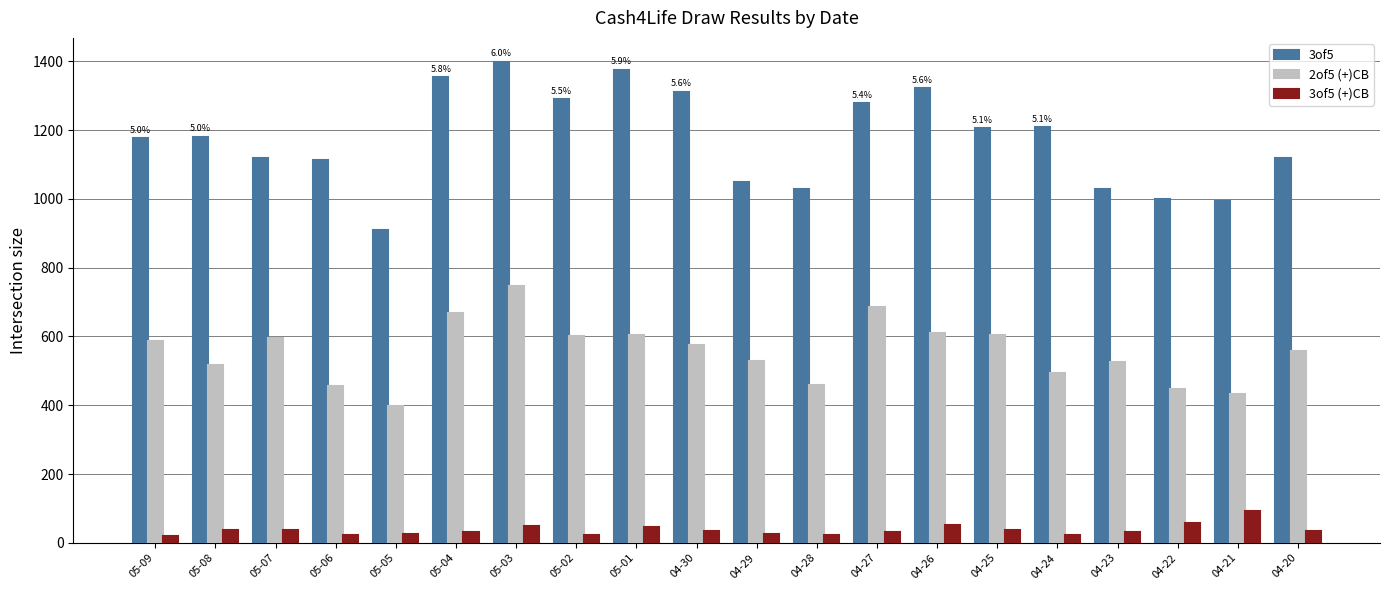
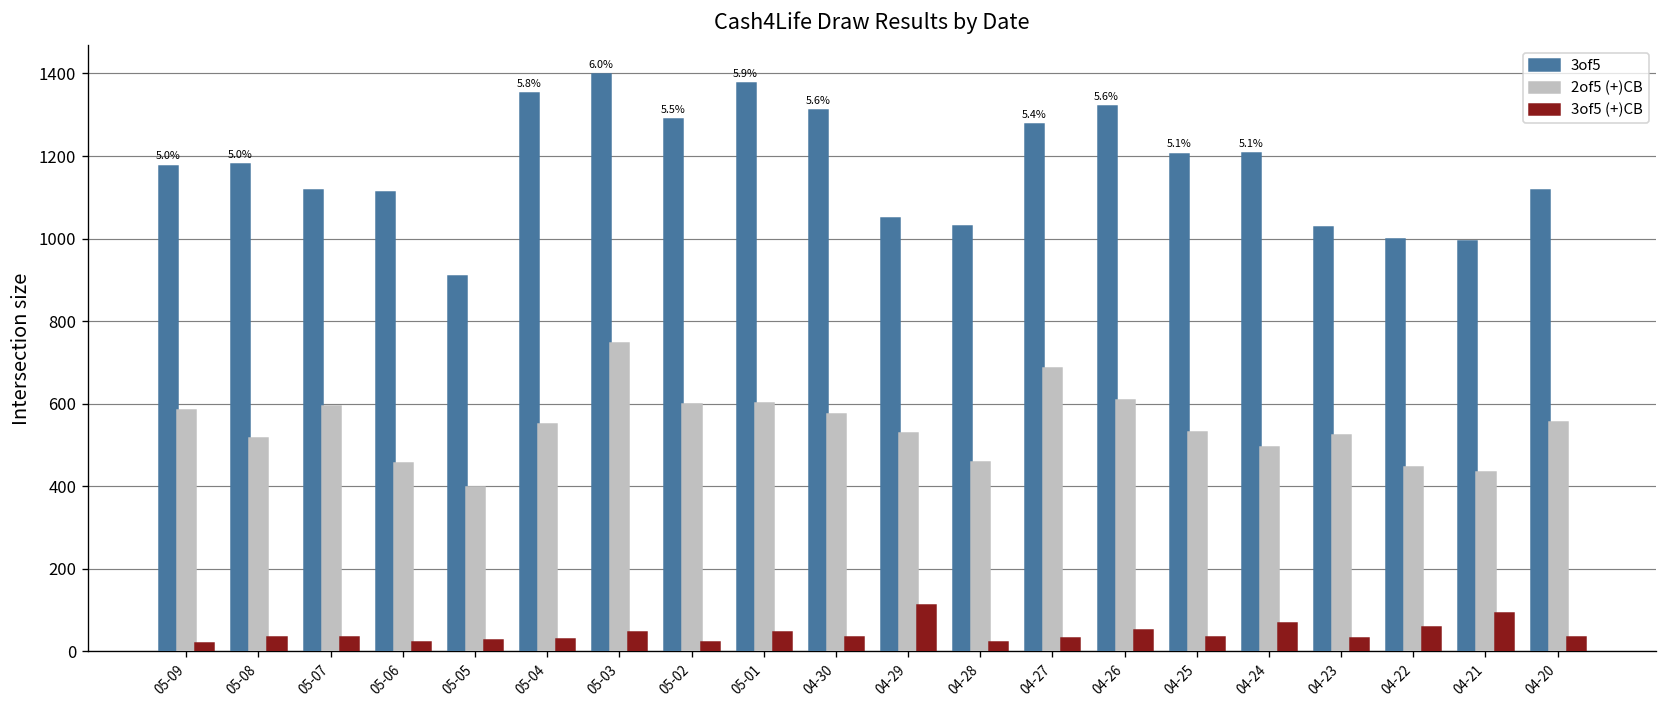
2of5 (+)CB, 05-04: 670 -> 550
3of5 (+)CB, 04-29: 30 -> 110
2of5 (+)CB, 04-25: 610 -> 530
3of5 (+)CB, 04-24: 20 -> 70
